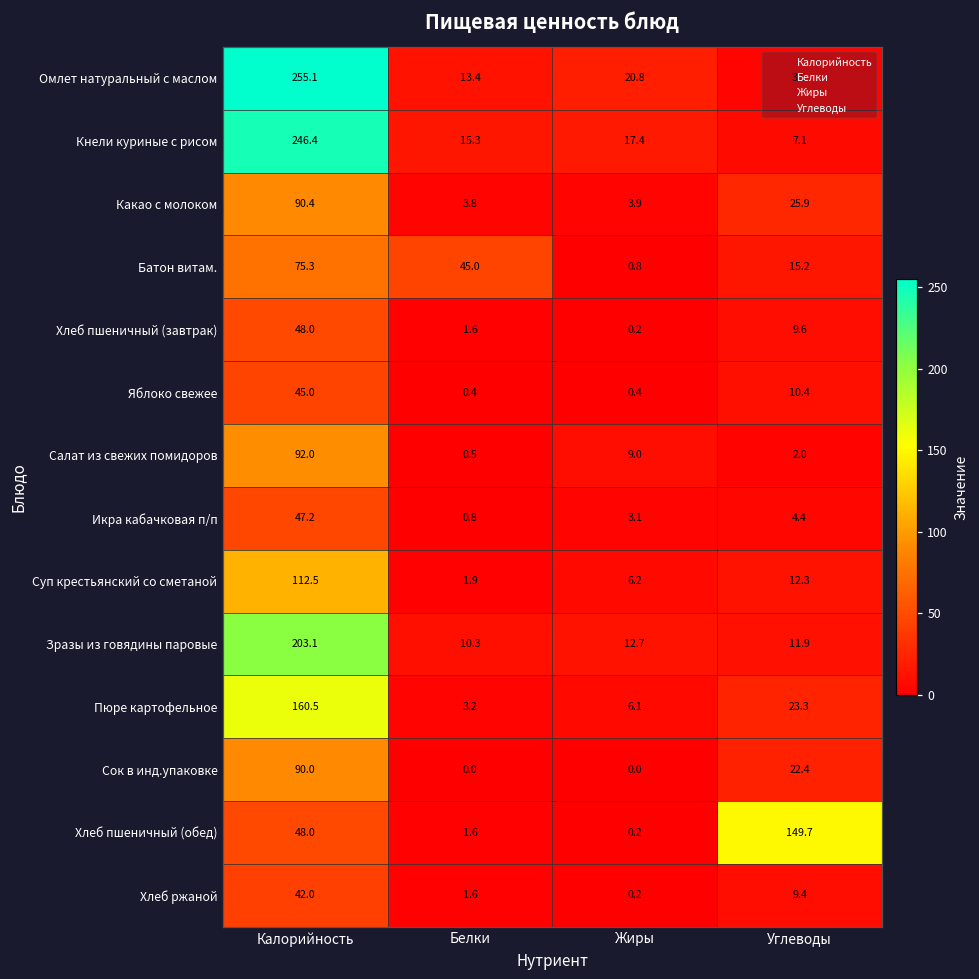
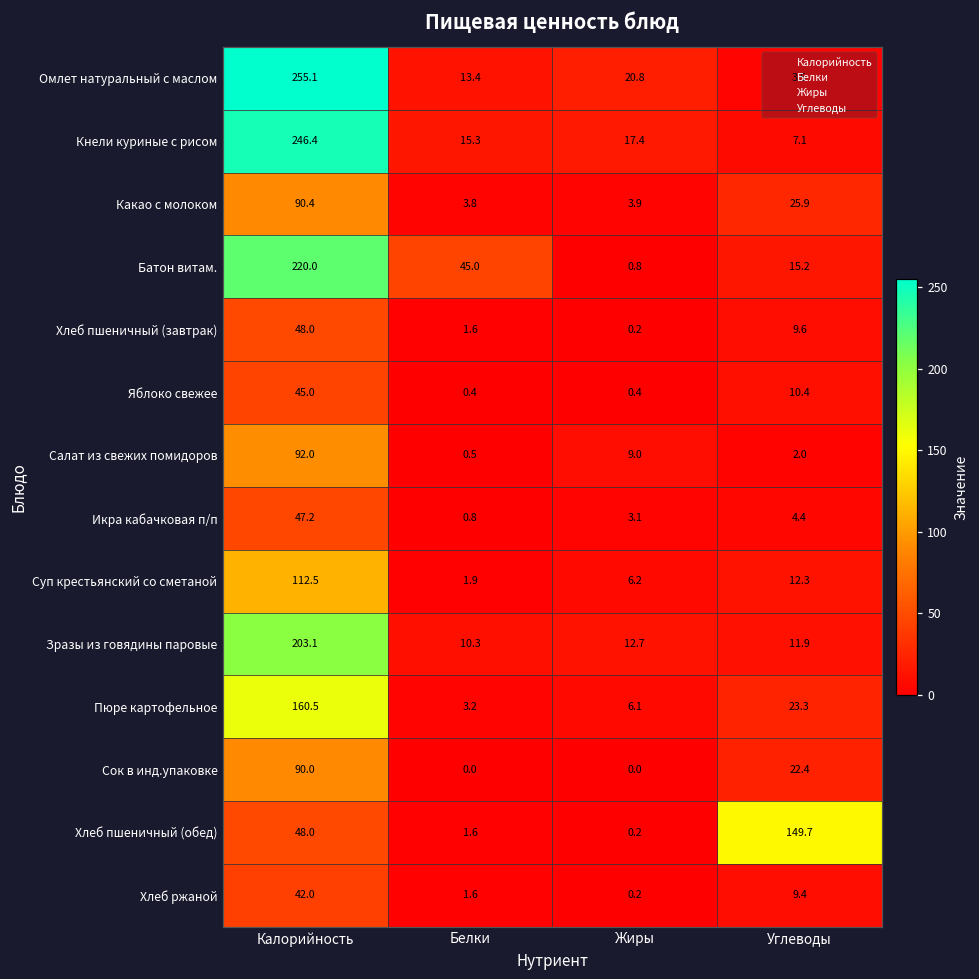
Батон витам., Калорийность: 75.3 -> 220.0
